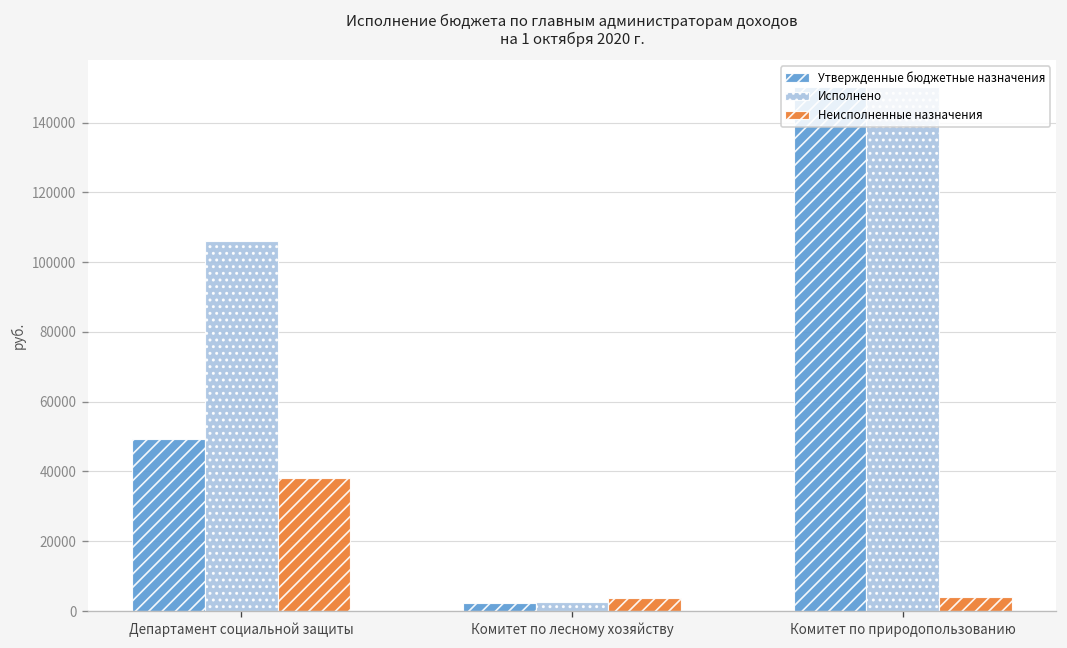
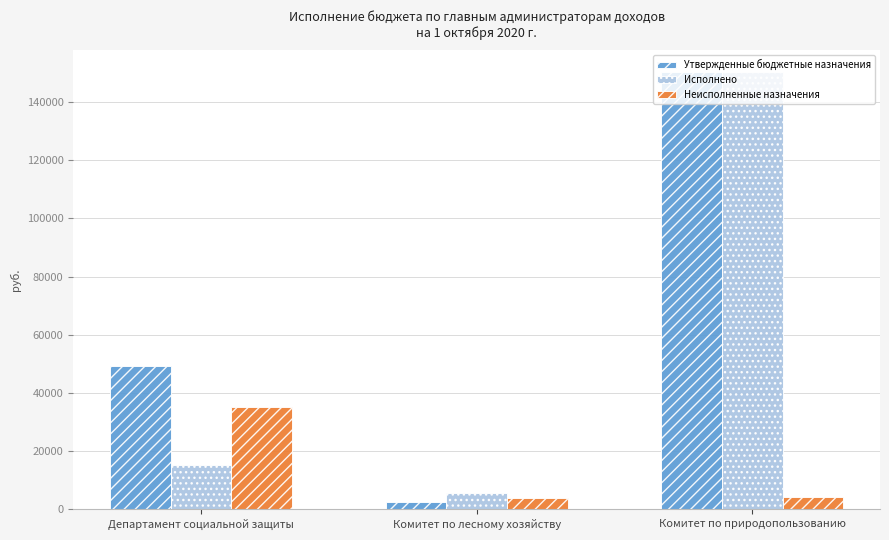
Исполнено, Департамент социальной защиты: 106000 -> 15000
Неисполненные назначения, Департамент социальной защиты: 38000 -> 35000
Исполнено, Комитет по лесному хозяйству: 3000 -> 6000
